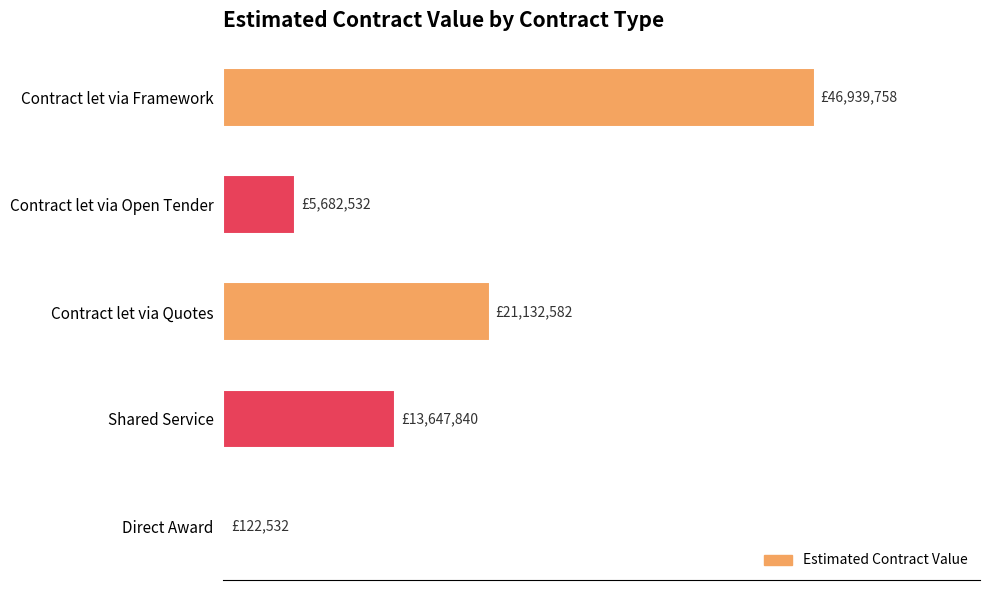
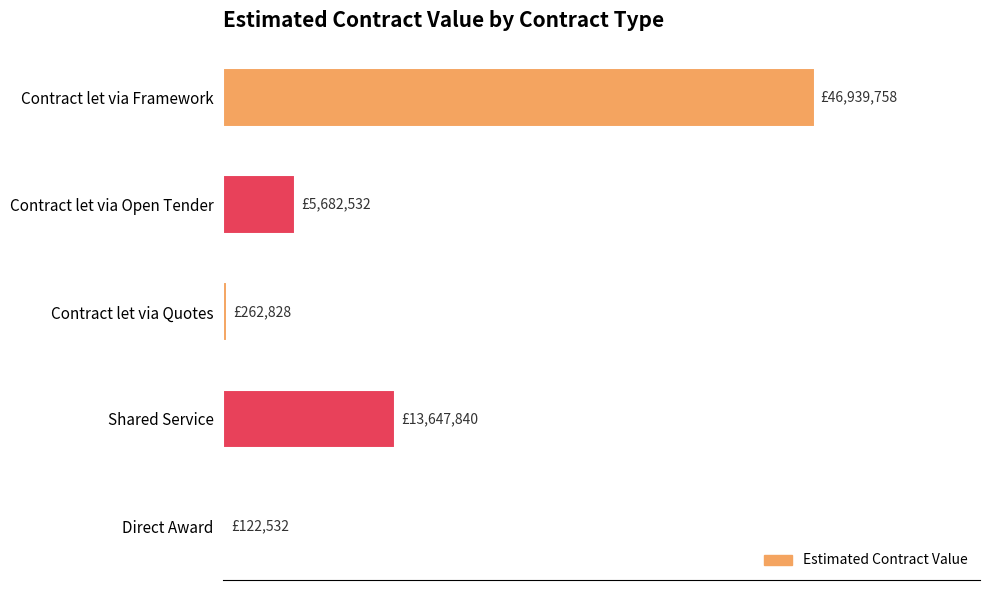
Contract let via Quotes: £21,132,582 -> £262,828
